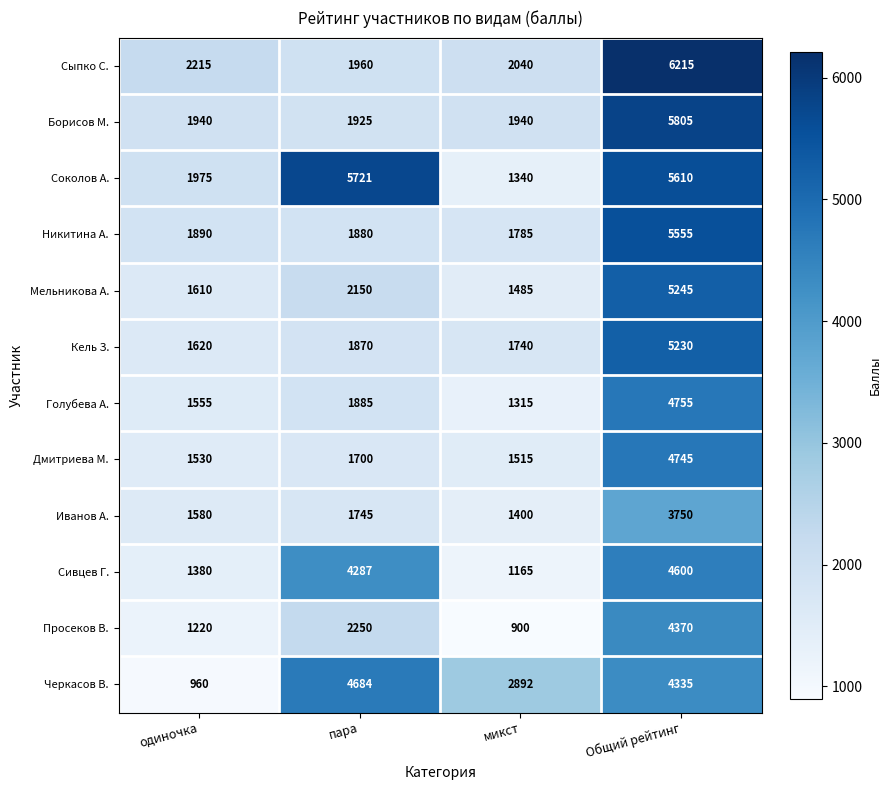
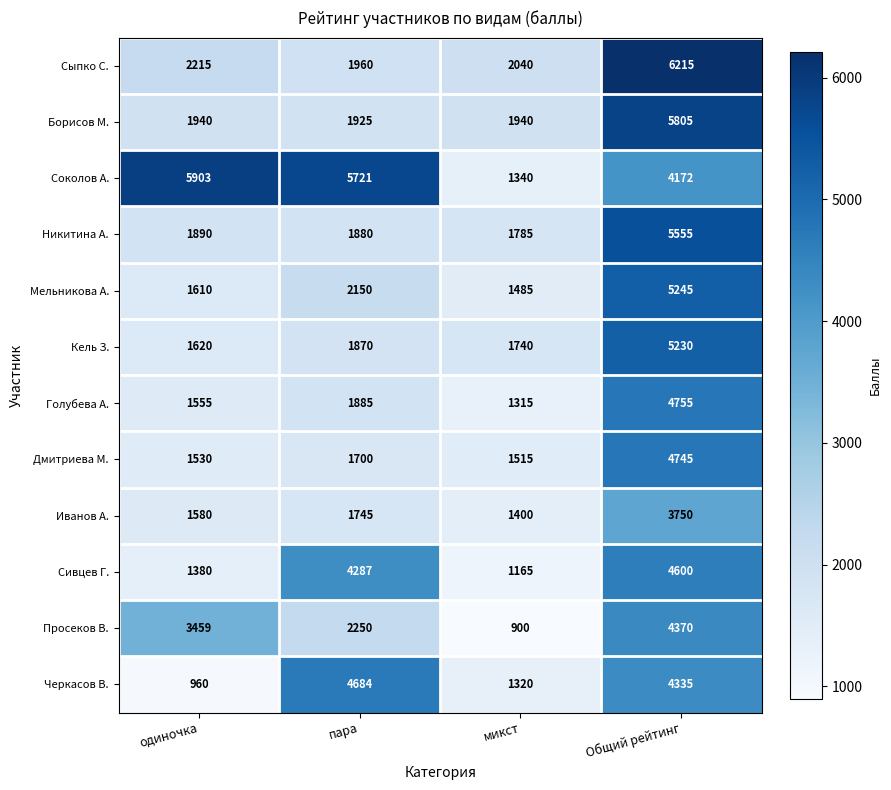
Соколов А., одиночка: 1975 -> 5903
Соколов А., Общий рейтинг: 5610 -> 4172
Просеков В., одиночка: 1220 -> 3459
Черкасов В., микст: 2892 -> 1320
